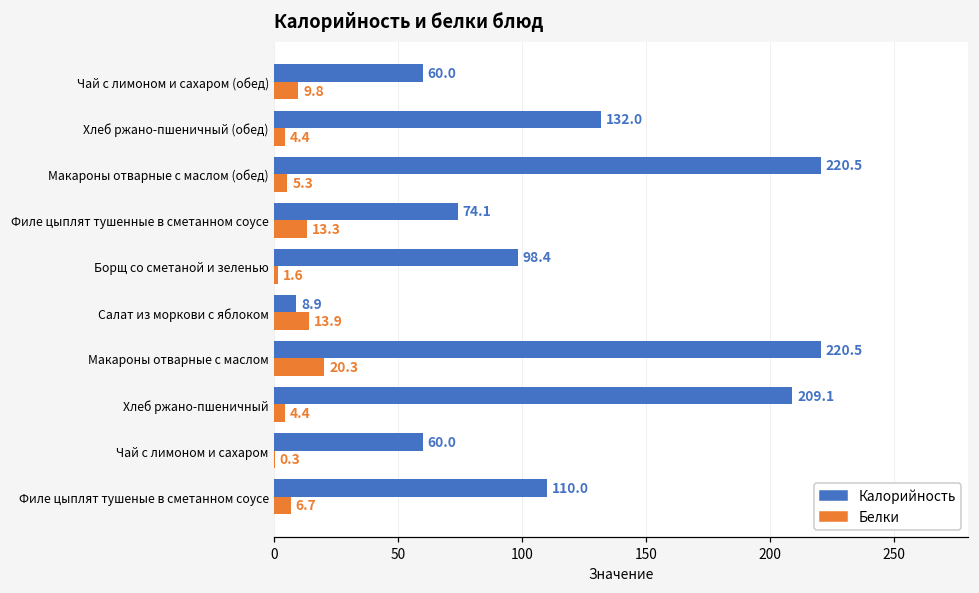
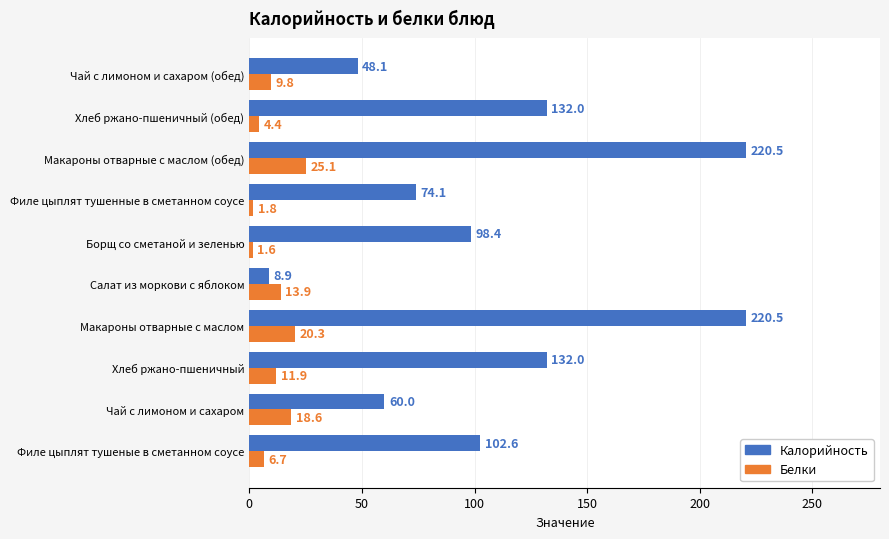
Калорийность, Чай с лимоном и сахаром (обед): 60.0 -> 48.1
Белки, Макароны отварные с маслом (обед): 5.3 -> 25.1
Белки, Филе цыплят тушенные в сметанном соусе: 13.3 -> 1.8
Калорийность, Хлеб ржано-пшеничный: 209.1 -> 132.0
Белки, Хлеб ржано-пшеничный: 4.4 -> 11.9
Белки, Чай с лимоном и сахаром: 0.3 -> 18.6
Калорийность, Филе цыплят тушеные в сметанном соусе: 110.0 -> 102.6
